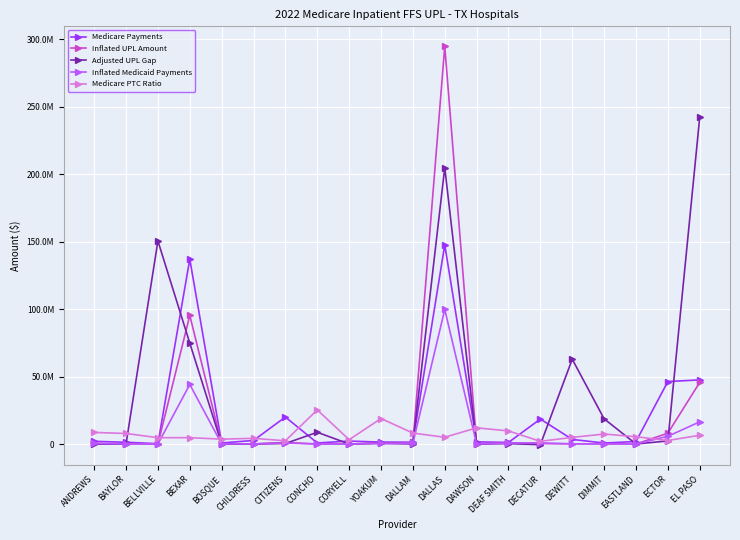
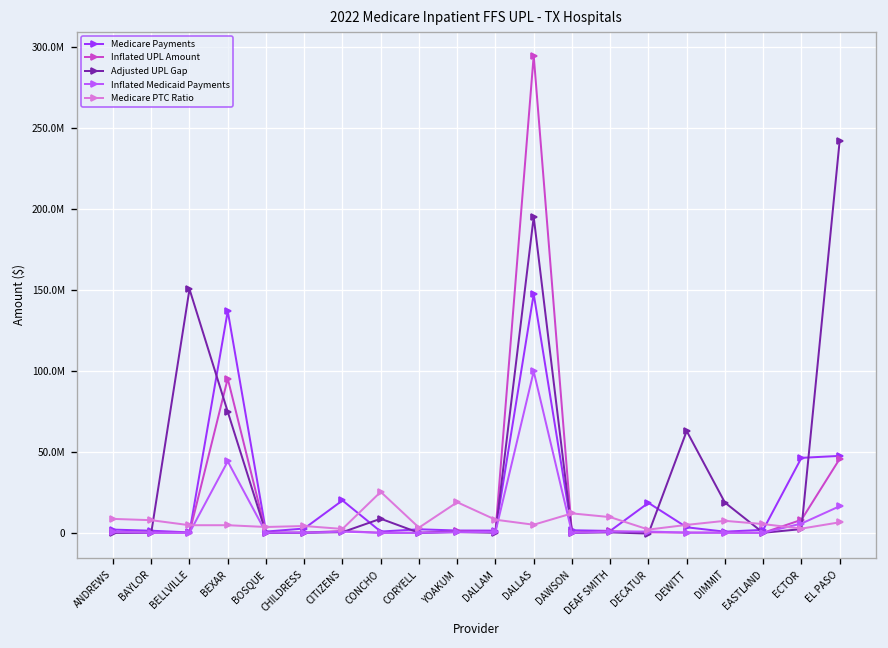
Adjusted UPL Gap, DALLAS: 205000000 -> 195000000
